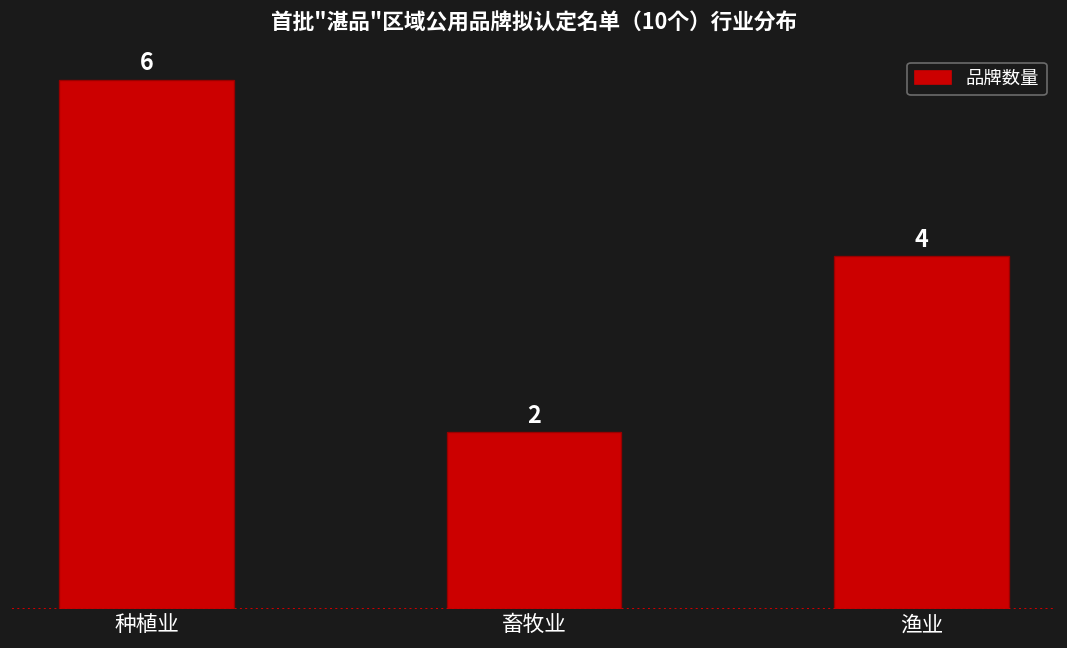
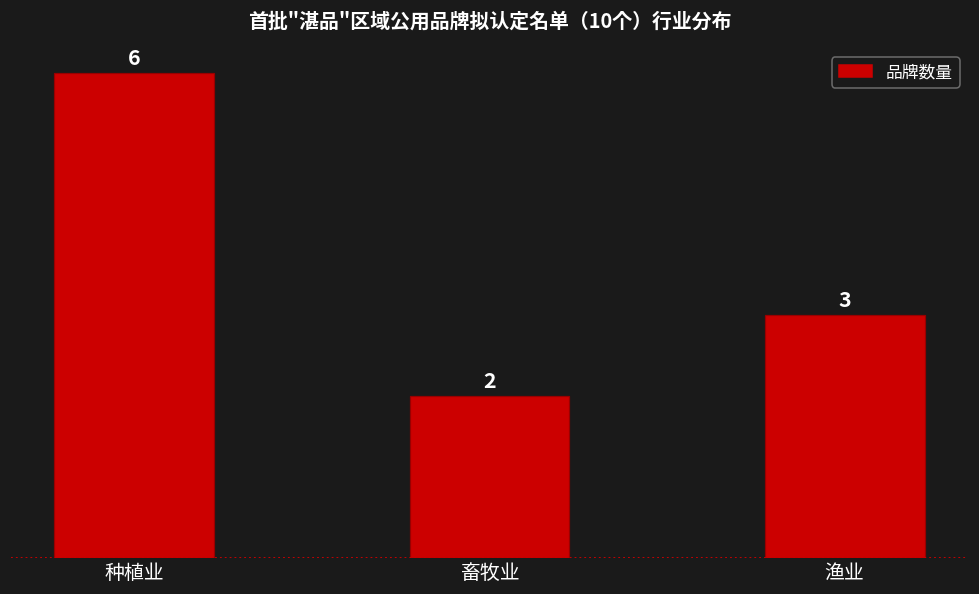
渔业: 4 -> 3
